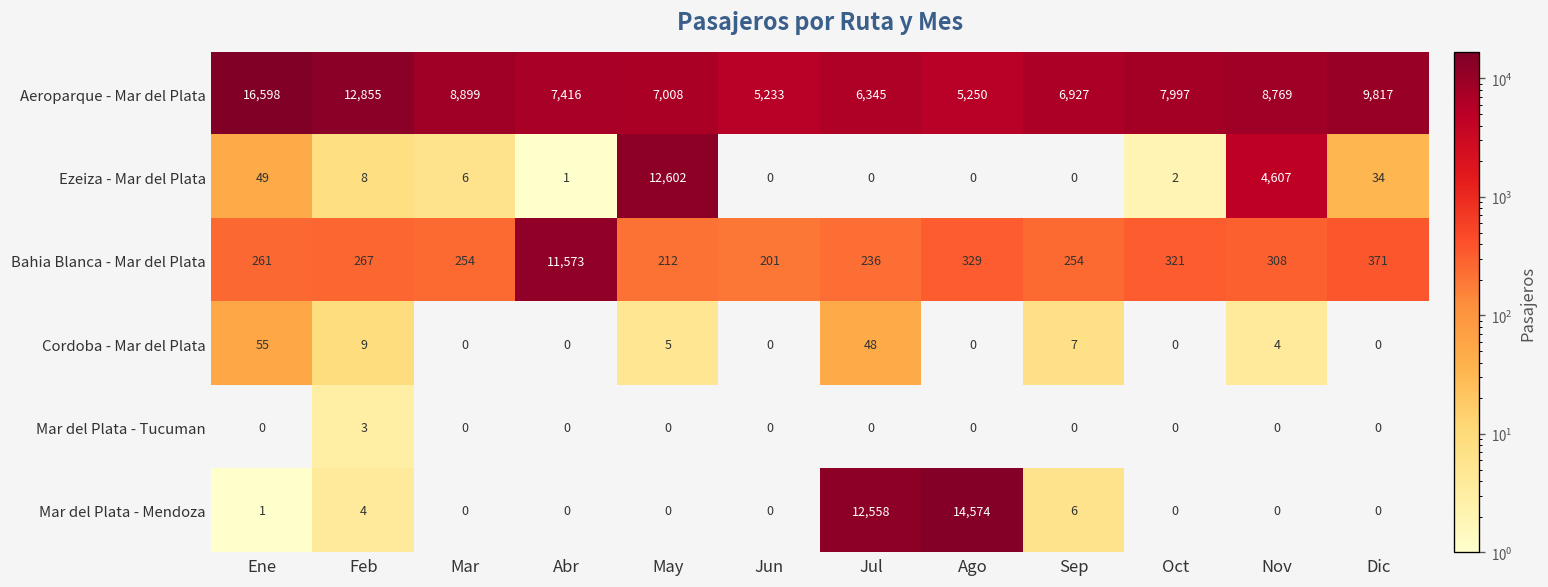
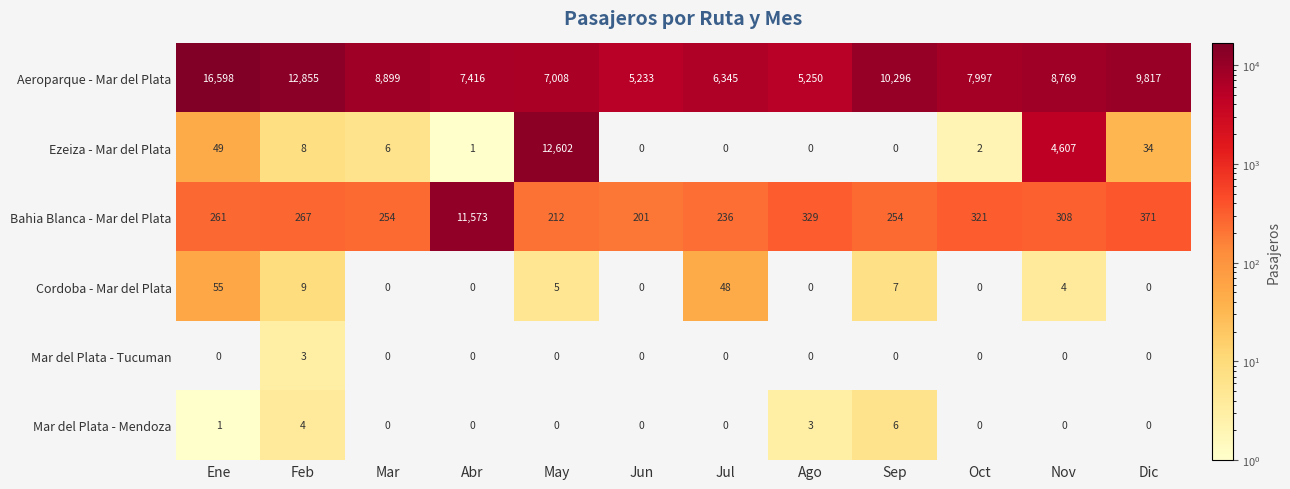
Aeroparque - Mar del Plata, Sep: 6,927 -> 10,296
Mar del Plata - Mendoza, Jul: 12,558 -> 0
Mar del Plata - Mendoza, Ago: 14,574 -> 3
